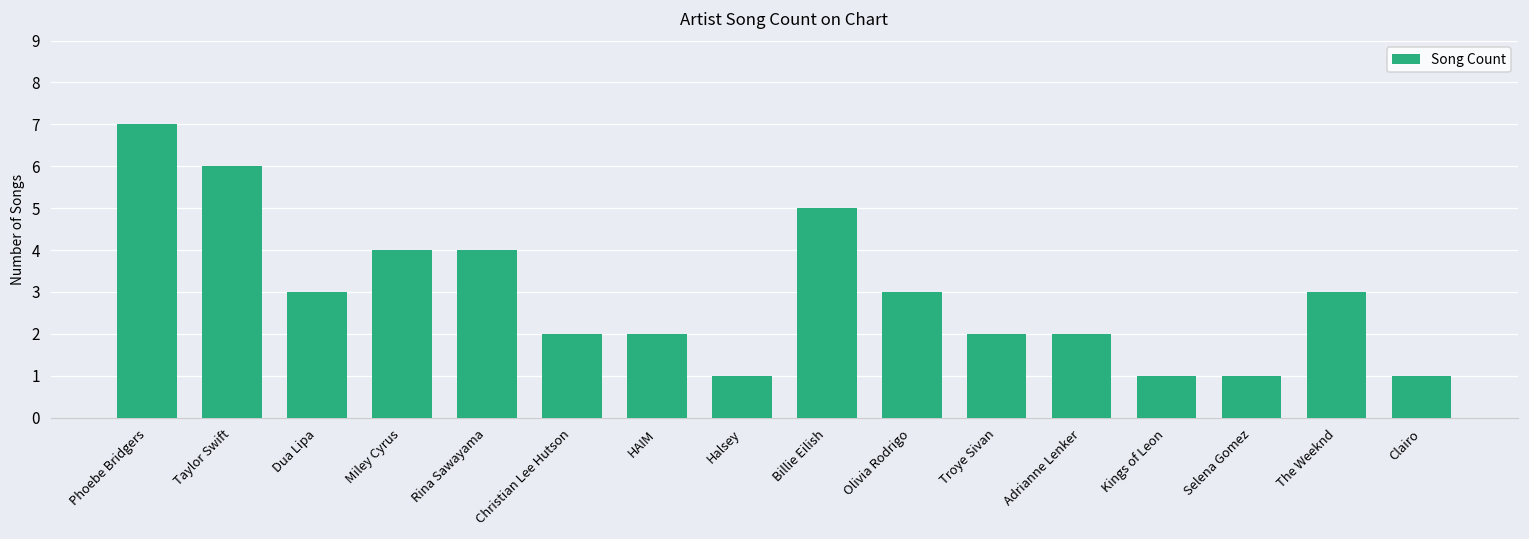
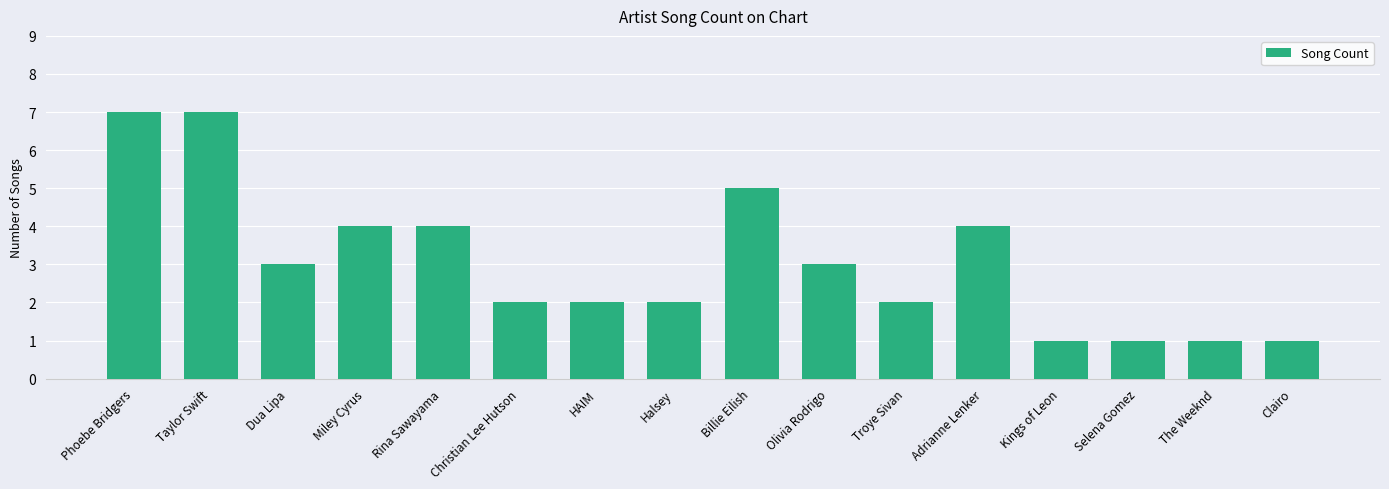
Taylor Swift: 6 -> 7
Halsey: 1 -> 2
Adrianne Lenker: 2 -> 4
The Weeknd: 3 -> 1
